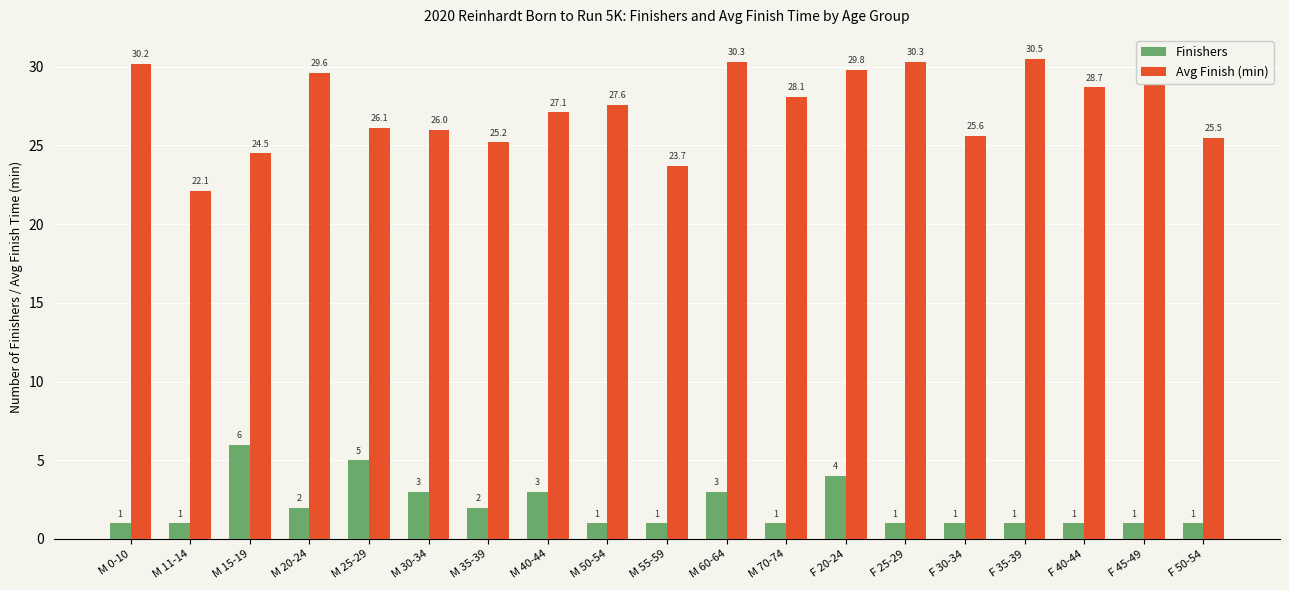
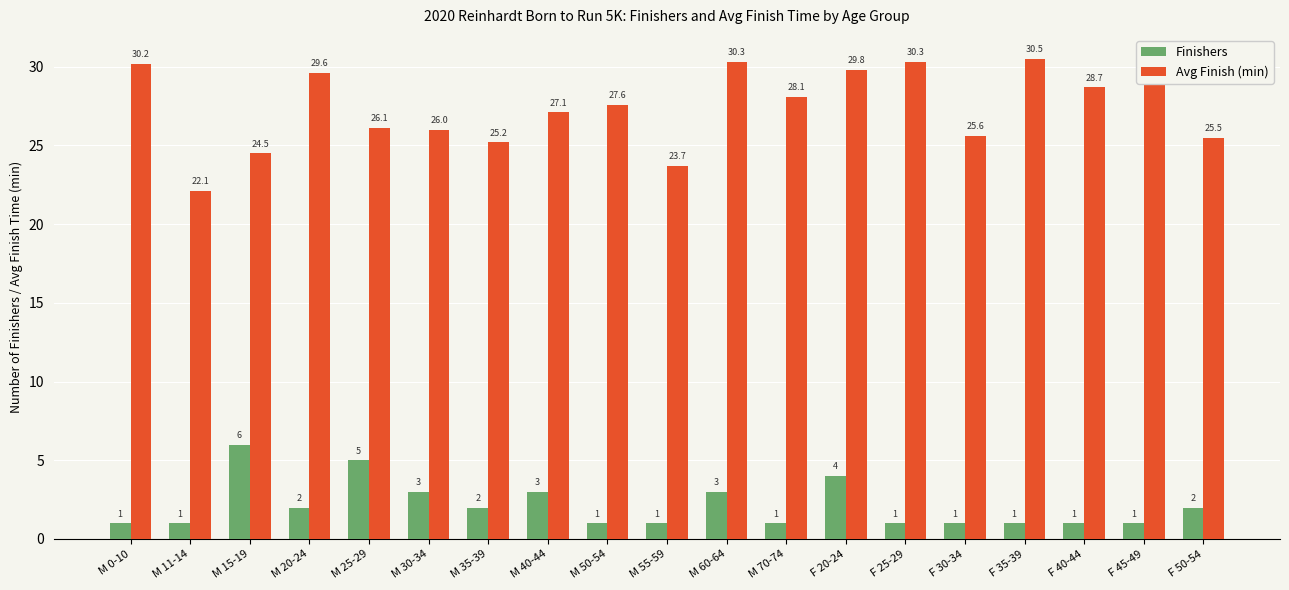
Finishers, F 50-54: 1 -> 2
